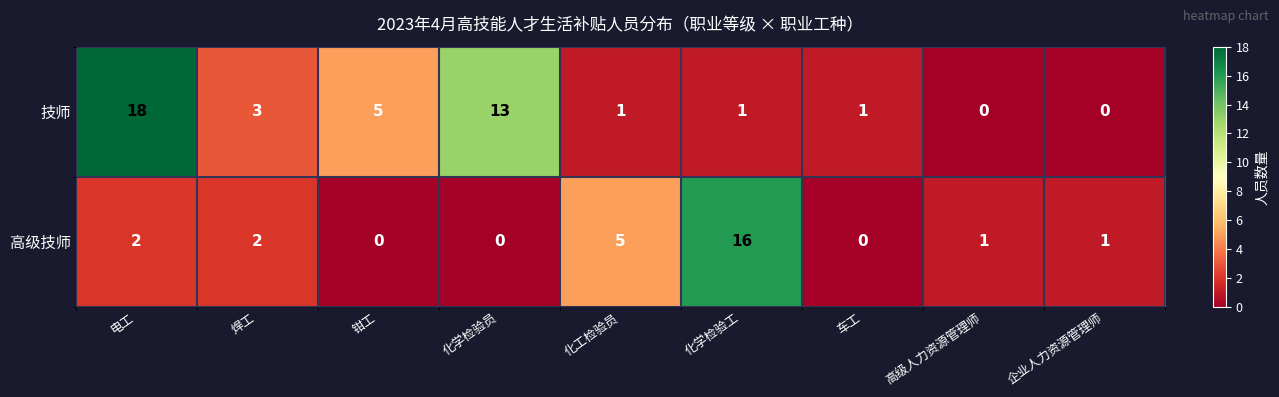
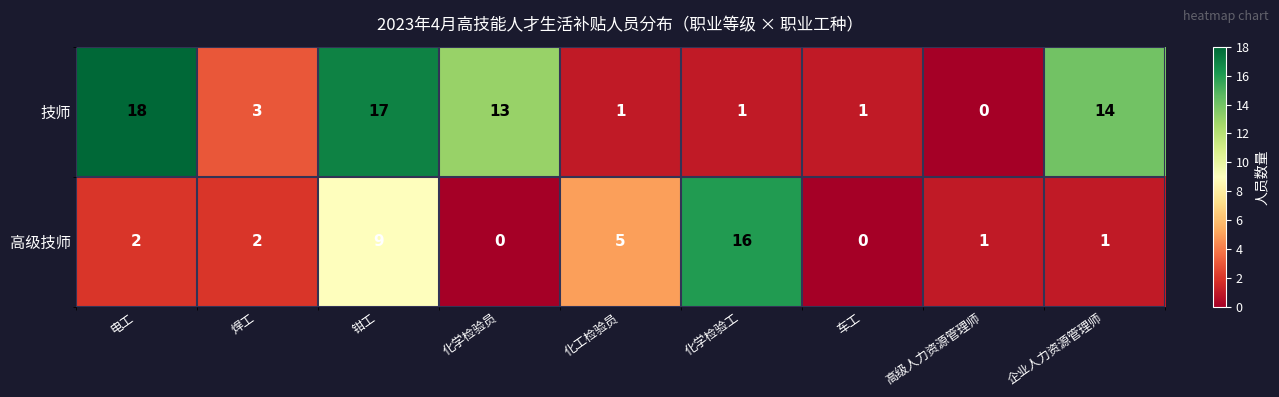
技师, 钳工: 5 -> 17
技师, 企业人力资源管理师: 0 -> 14
高级技师, 钳工: 0 -> 9
